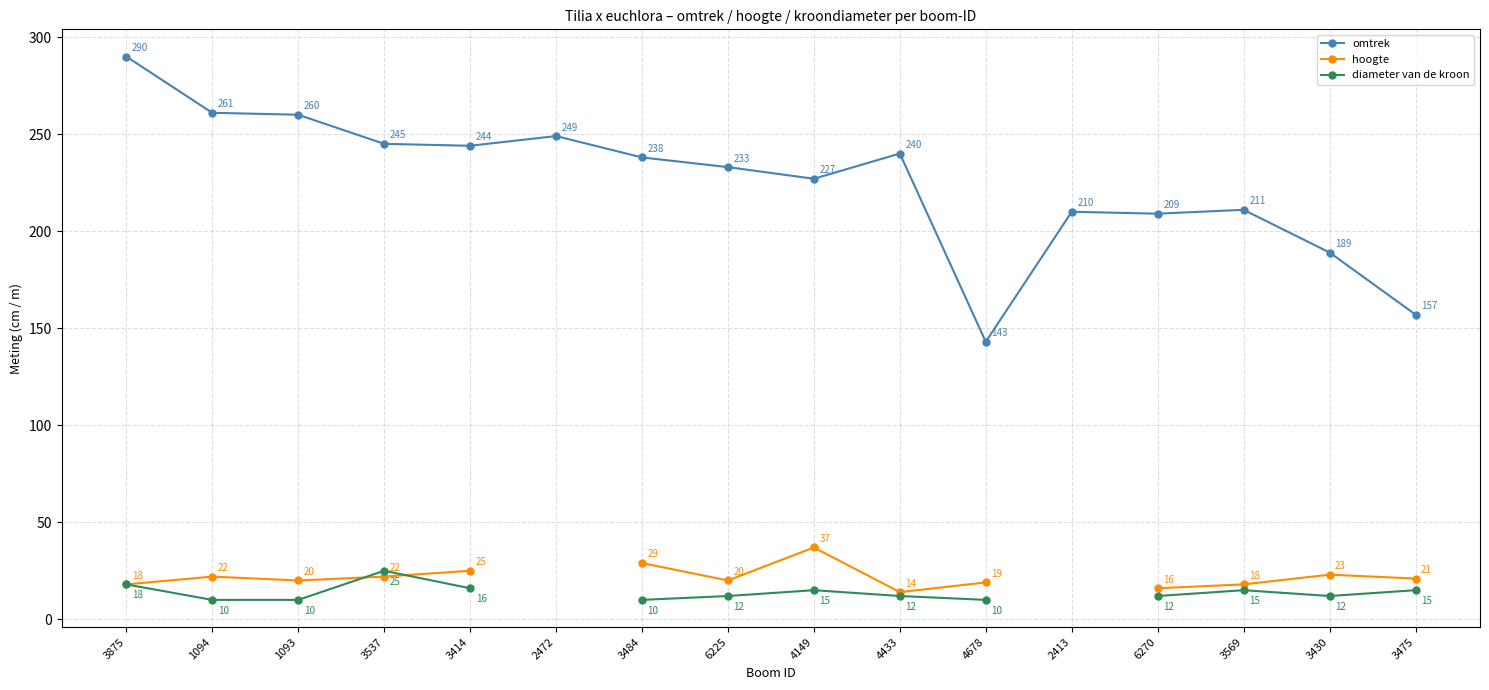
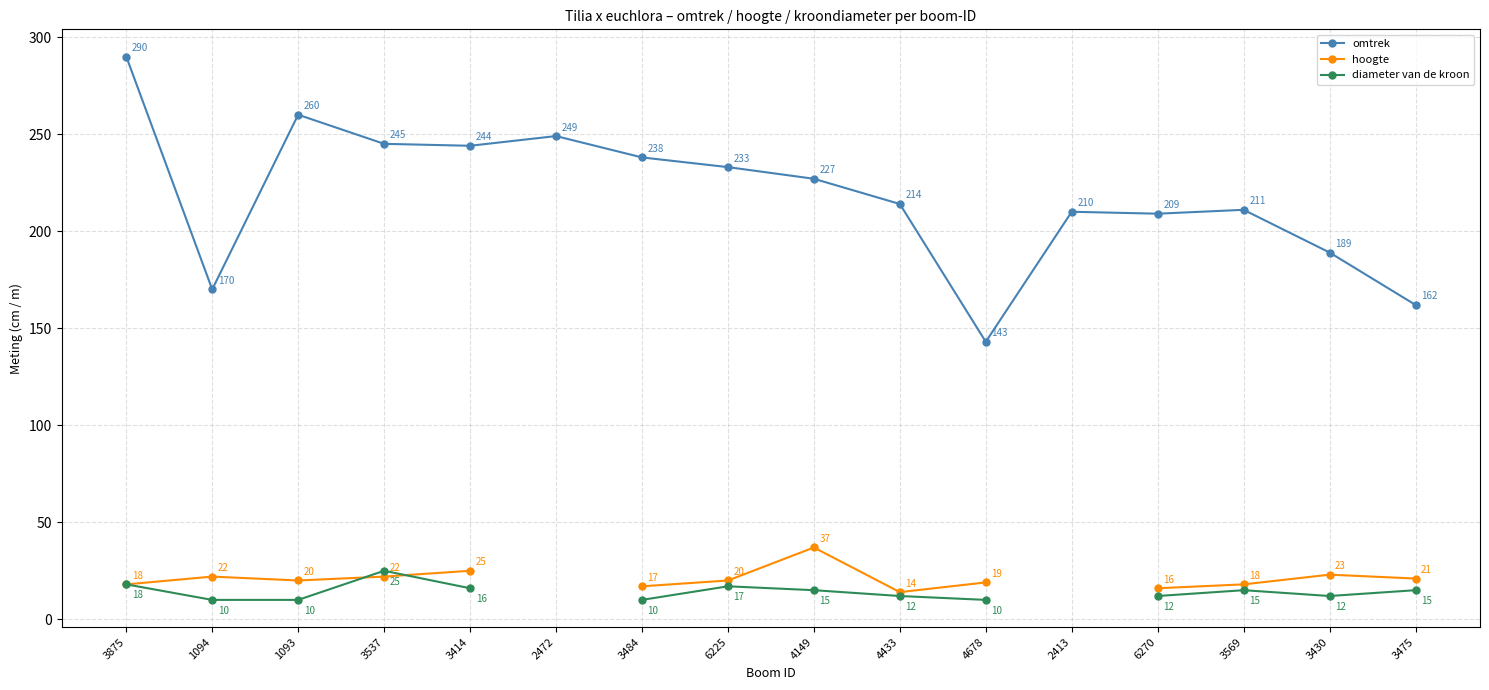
omtrek, 1094: 261 -> 170
hoogte, 3484: 29 -> 17
diameter van de kroon, 6225: 12 -> 17
omtrek, 4433: 240 -> 214
omtrek, 3475: 157 -> 162
